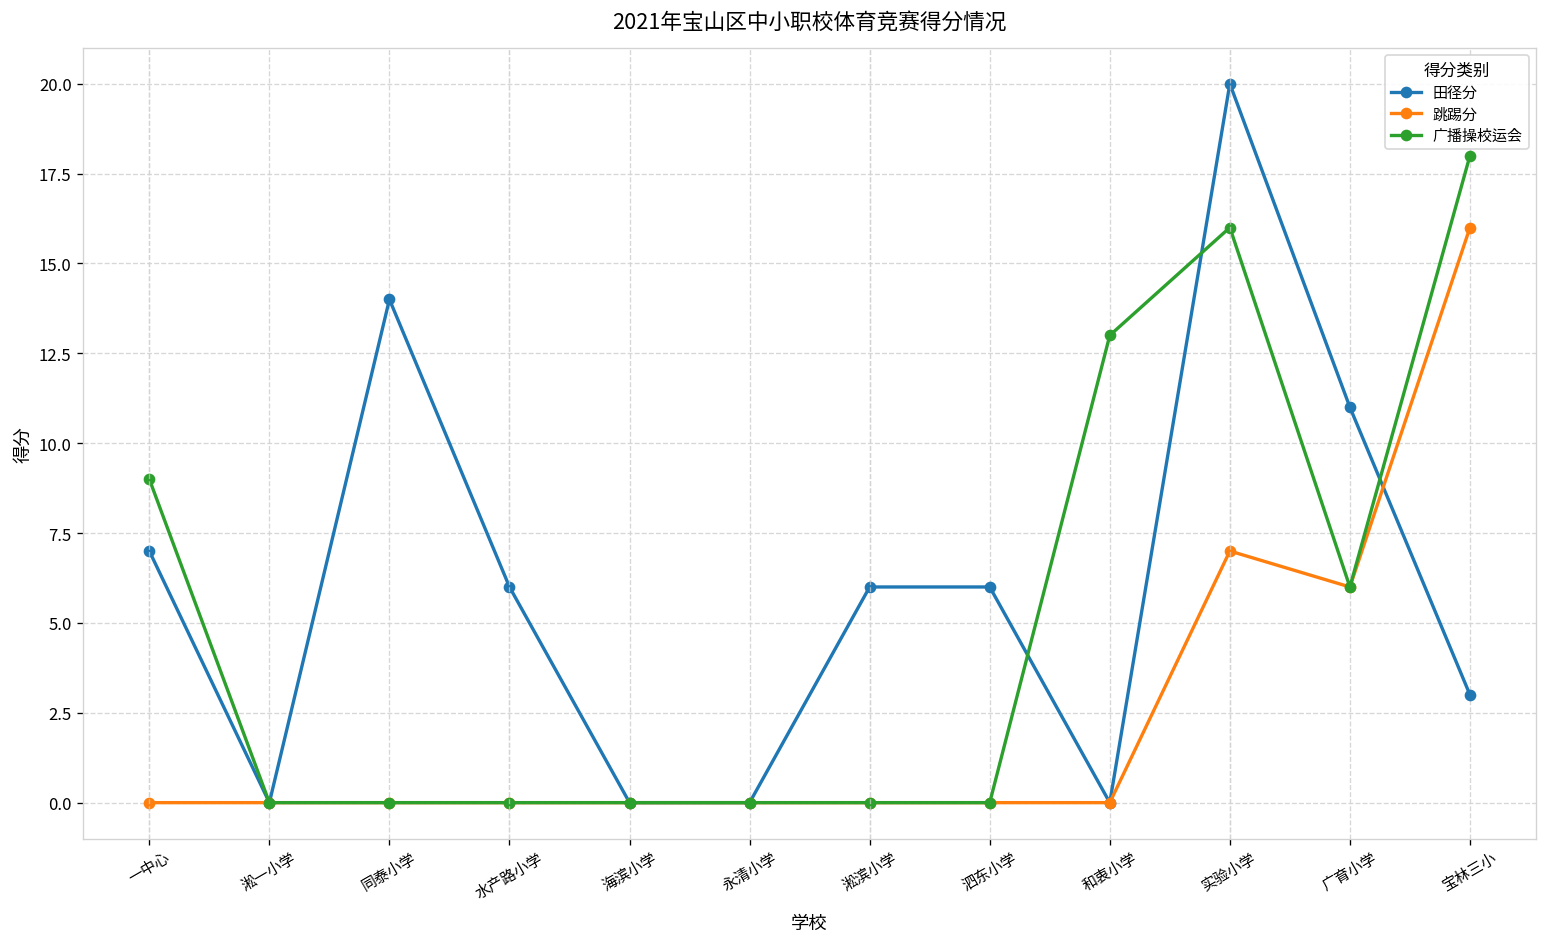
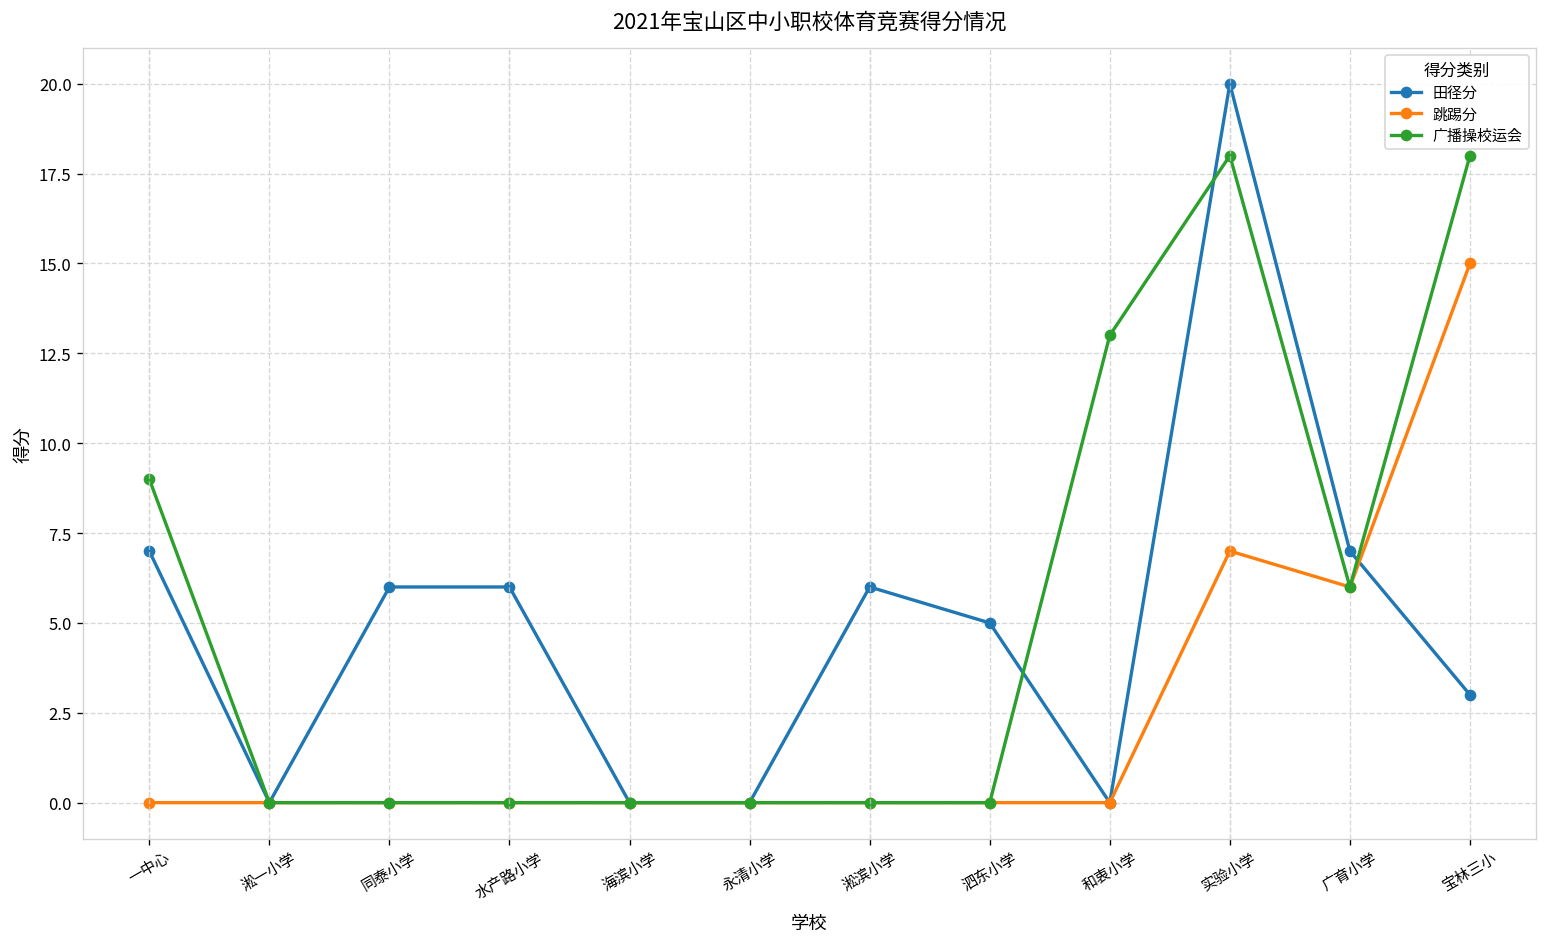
田径分, 同泰小学: 14 -> 6
田径分, 泗东小学: 6 -> 5
广播操校运会, 实验小学: 16 -> 18
田径分, 广育小学: 11 -> 7
跳踢分, 宝林三小: 16 -> 15
